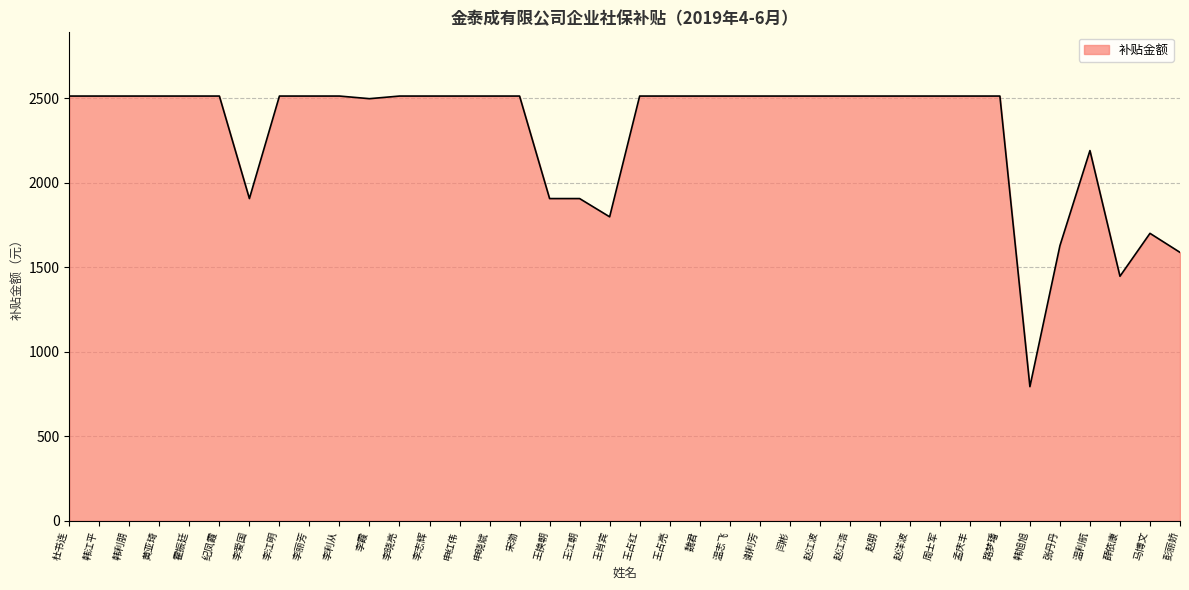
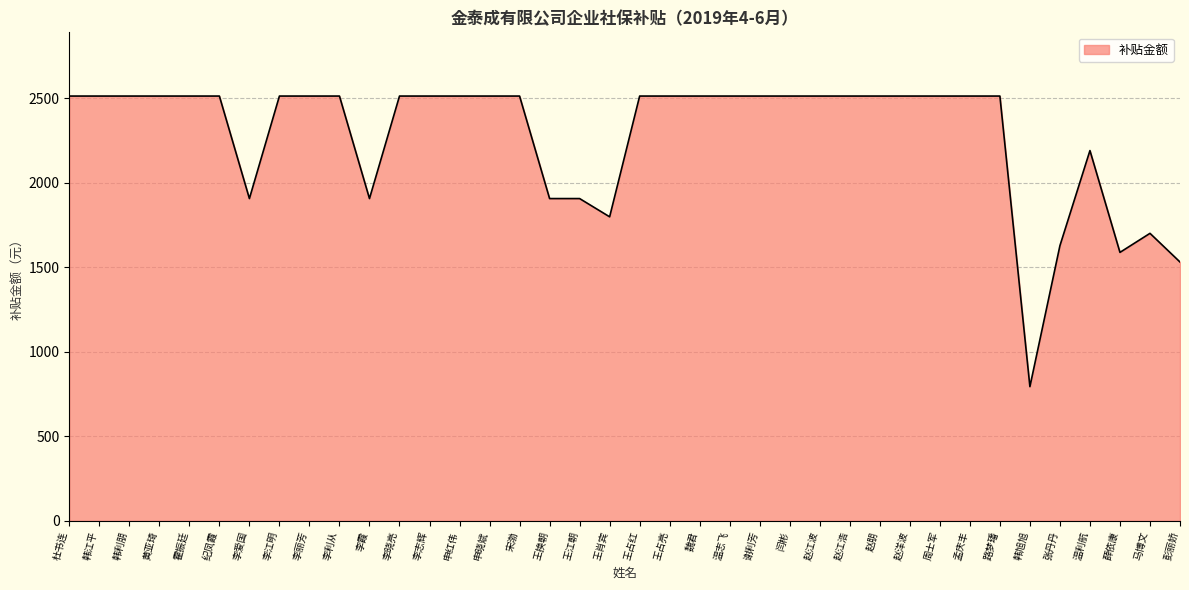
李霞: 2500 -> 1910
薛依康: 1450 -> 1590
彭丽娇: 1590 -> 1530
